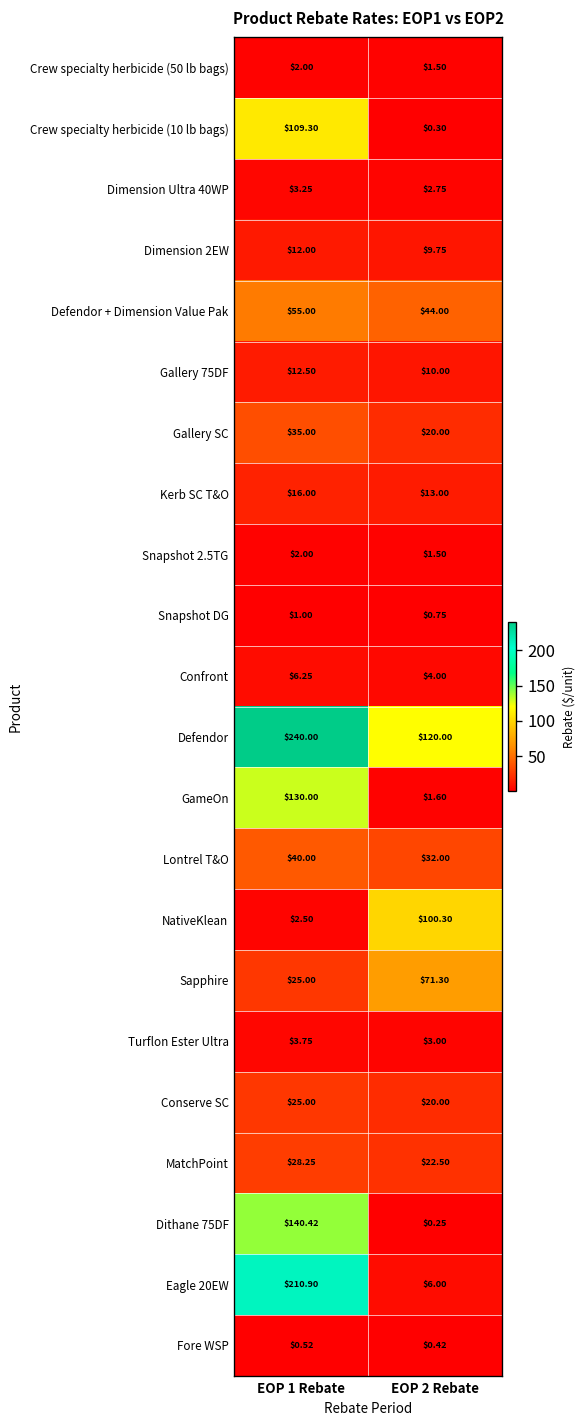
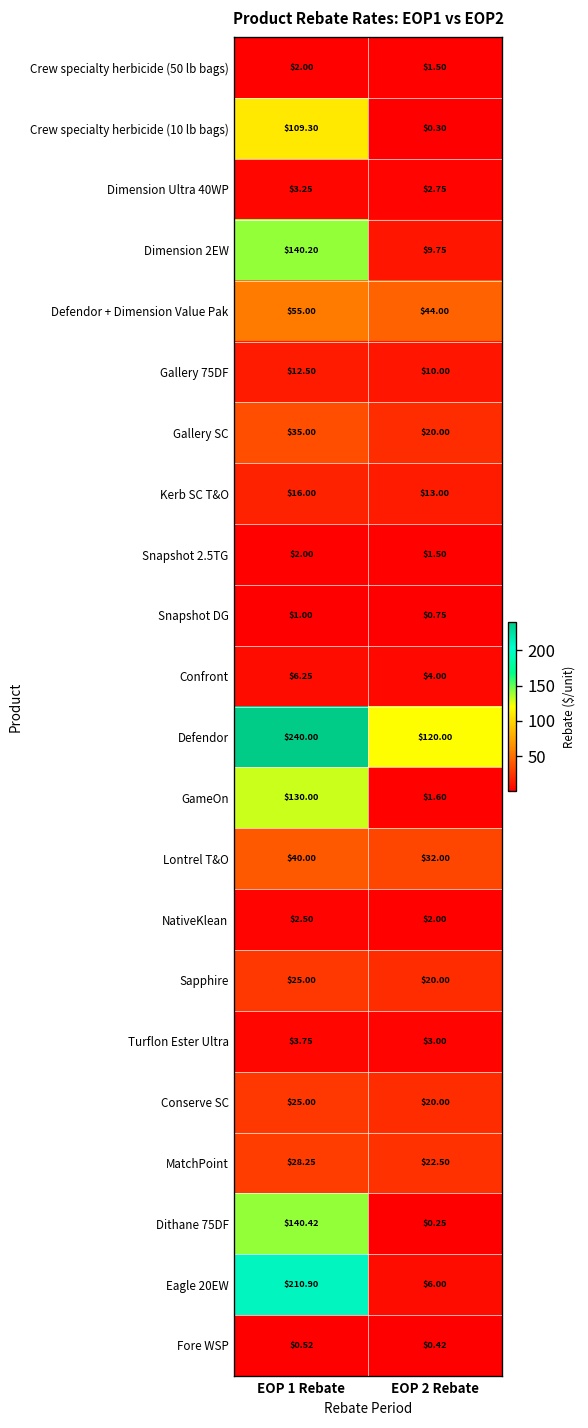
Dimension 2EW, EOP 1 Rebate: $12.00 -> $140.20
NativeKlean, EOP 2 Rebate: $100.30 -> $2.00
Sapphire, EOP 2 Rebate: $71.30 -> $20.00
